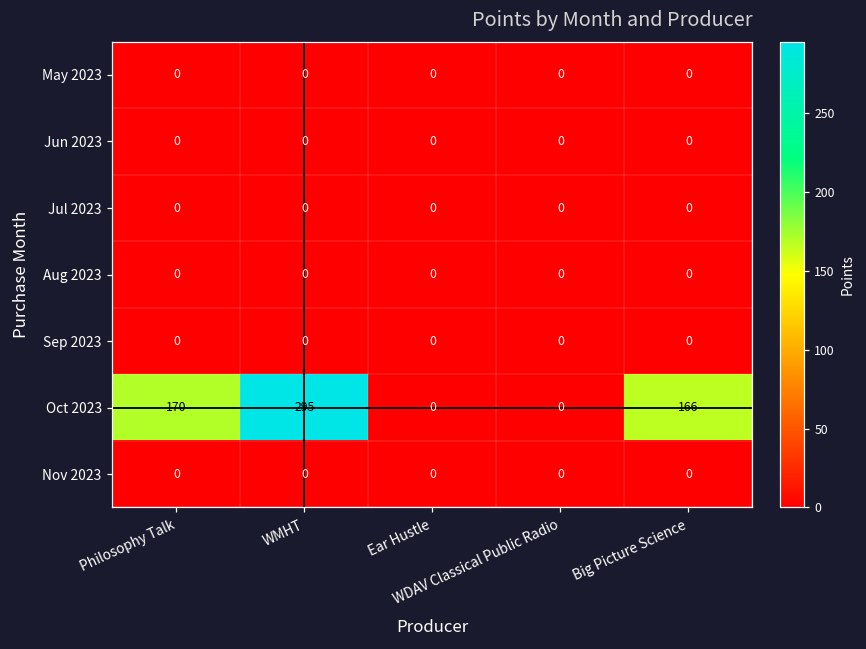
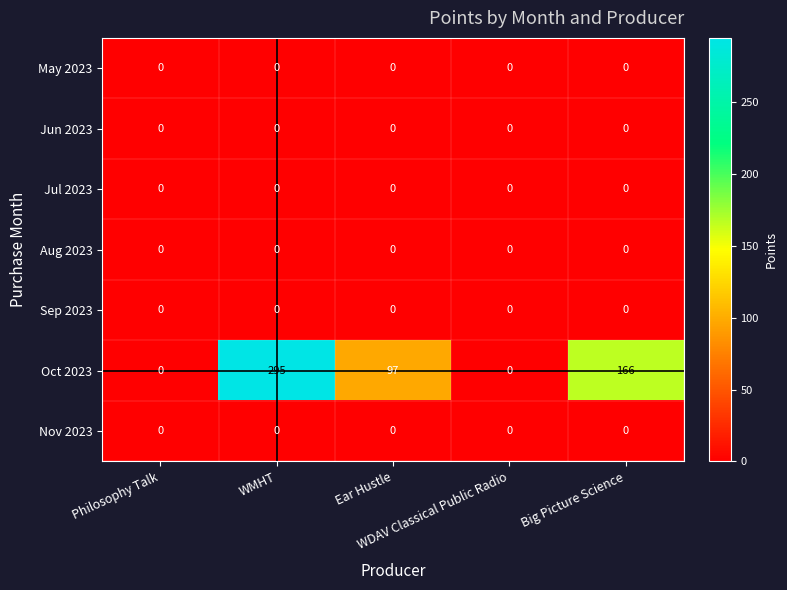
Oct 2023, Philosophy Talk: 170 -> 0
Oct 2023, Ear Hustle: 0 -> 97
